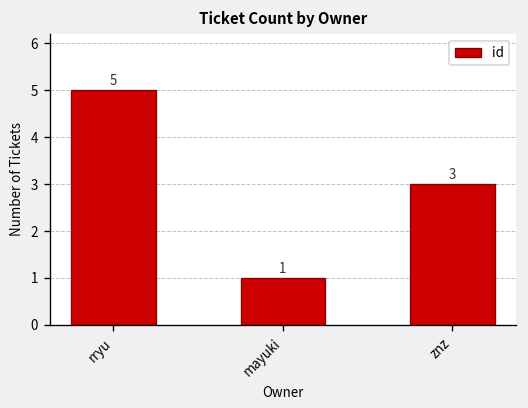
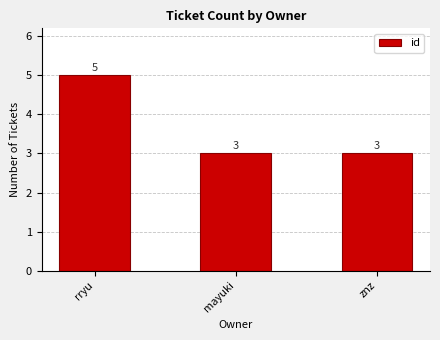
mayuki: 1 -> 3
